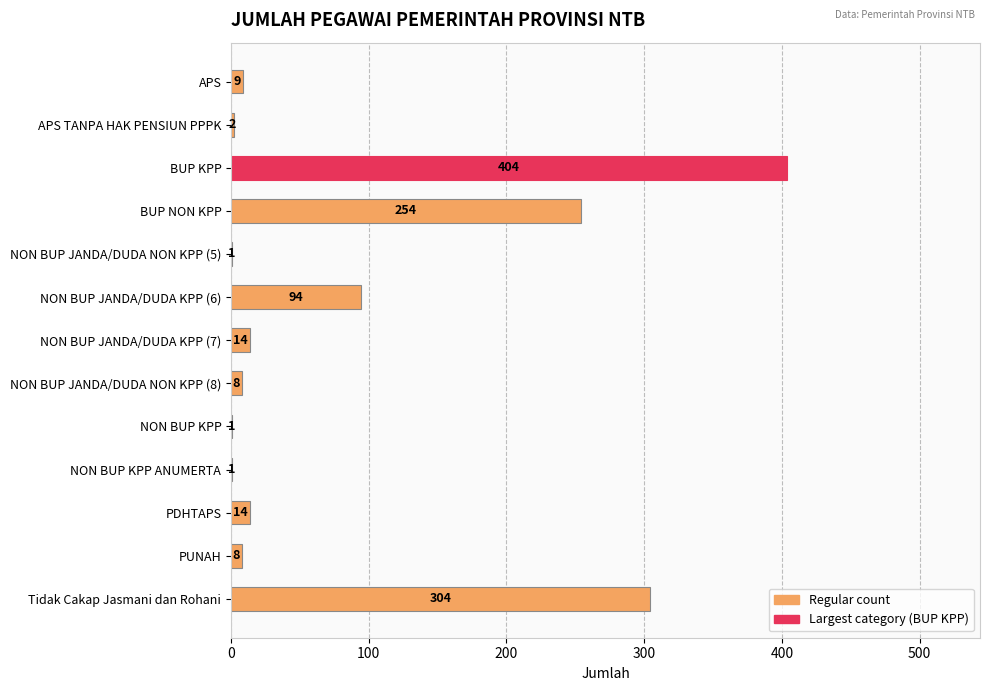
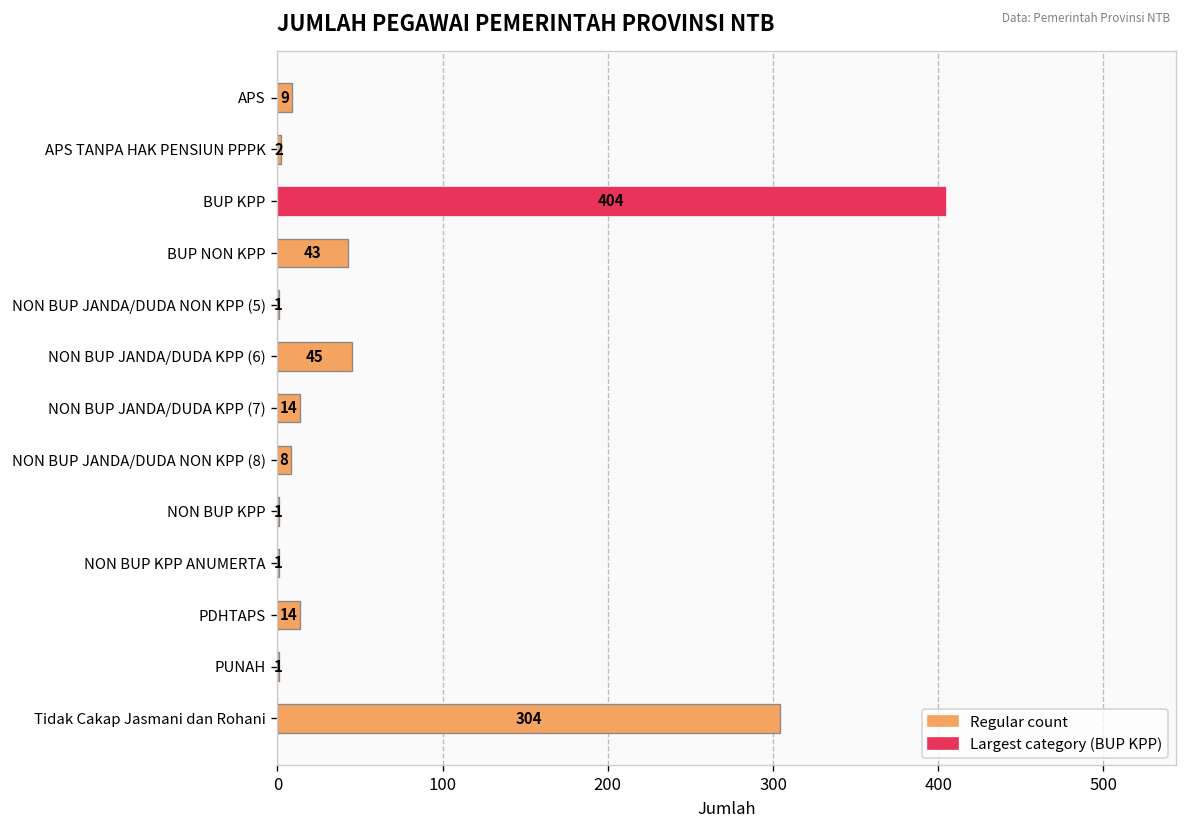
BUP NON KPP: 254 -> 43
NON BUP JANDA/DUDA KPP (6): 94 -> 45
PUNAH: 8 -> 1
